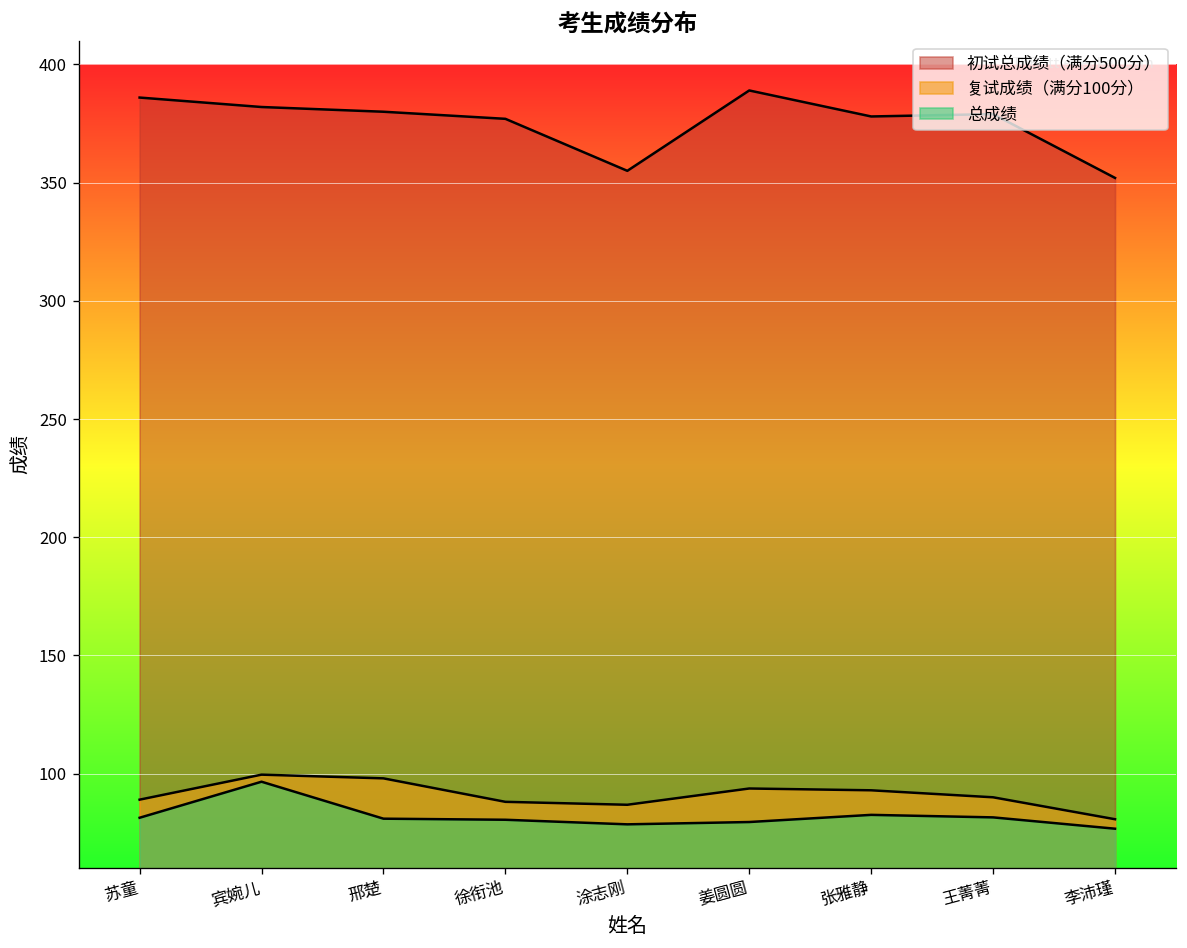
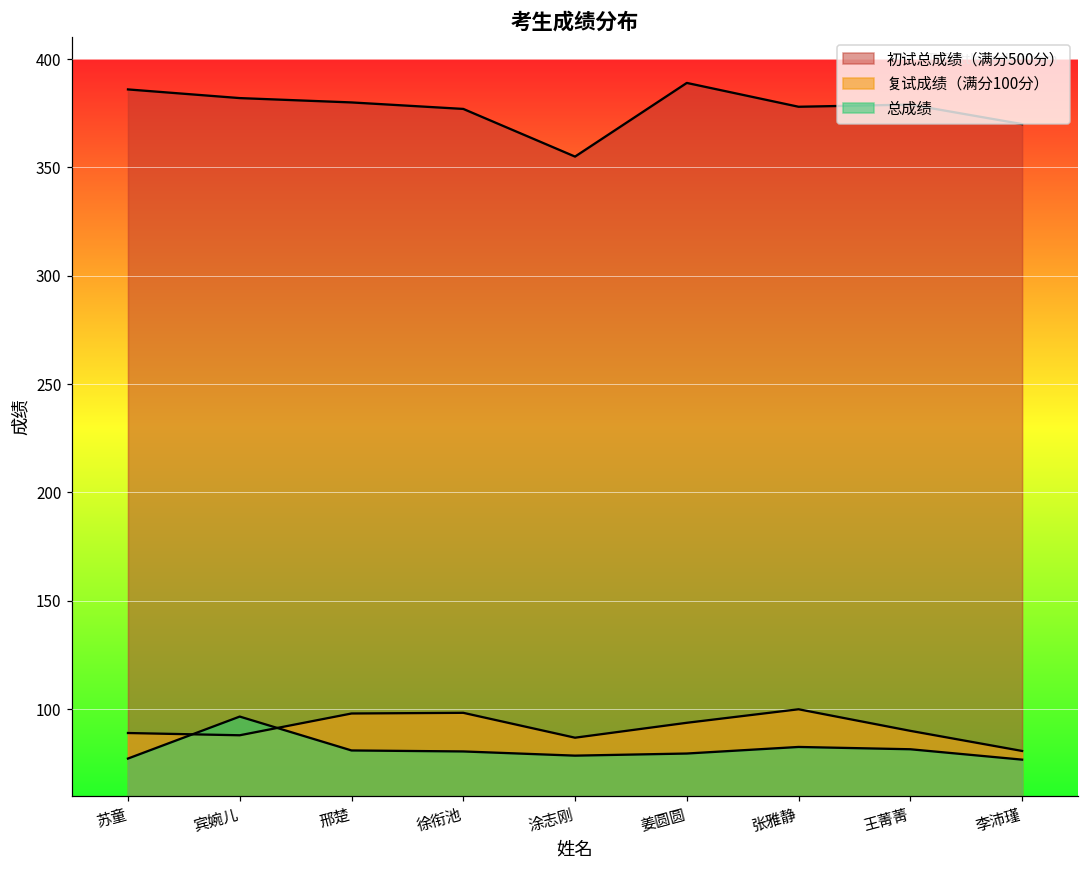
总成绩, 苏童: 81 -> 77
复试成绩（满分100分）, 宾婉儿: 100 -> 88
复试成绩（满分100分）, 徐衔池: 88 -> 98
复试成绩（满分100分）, 张雅静: 93 -> 100
初试总成绩（满分500分）, 李沛瑾: 352 -> 370
